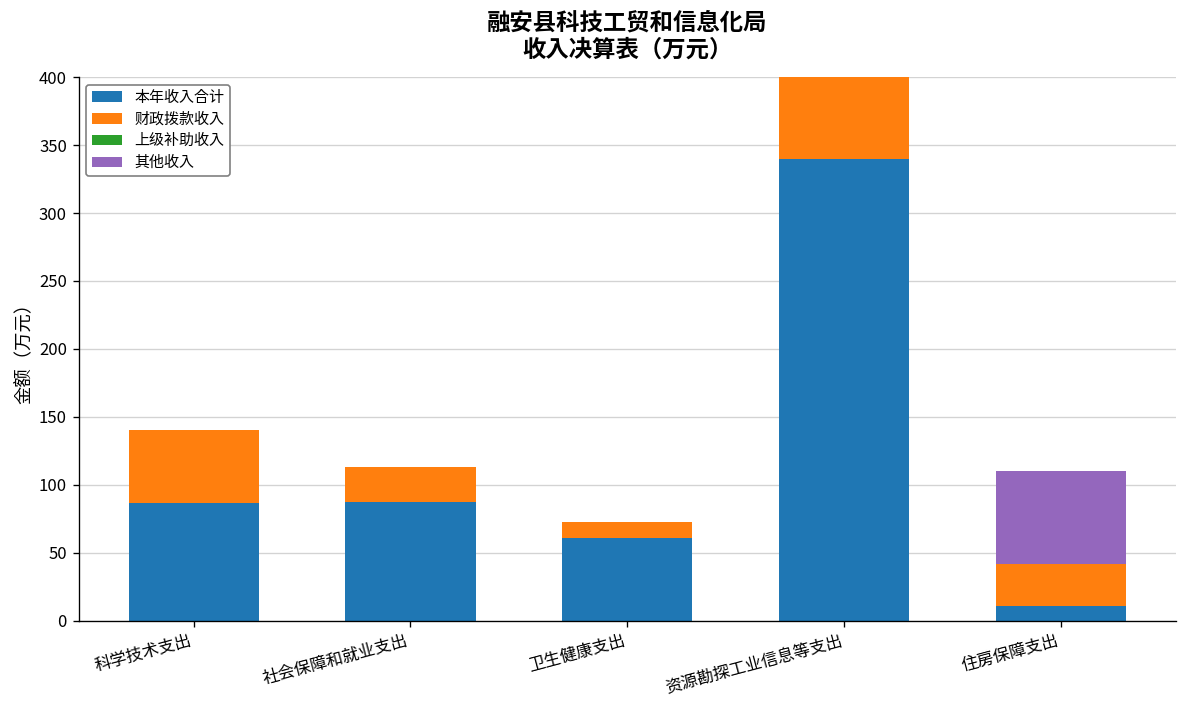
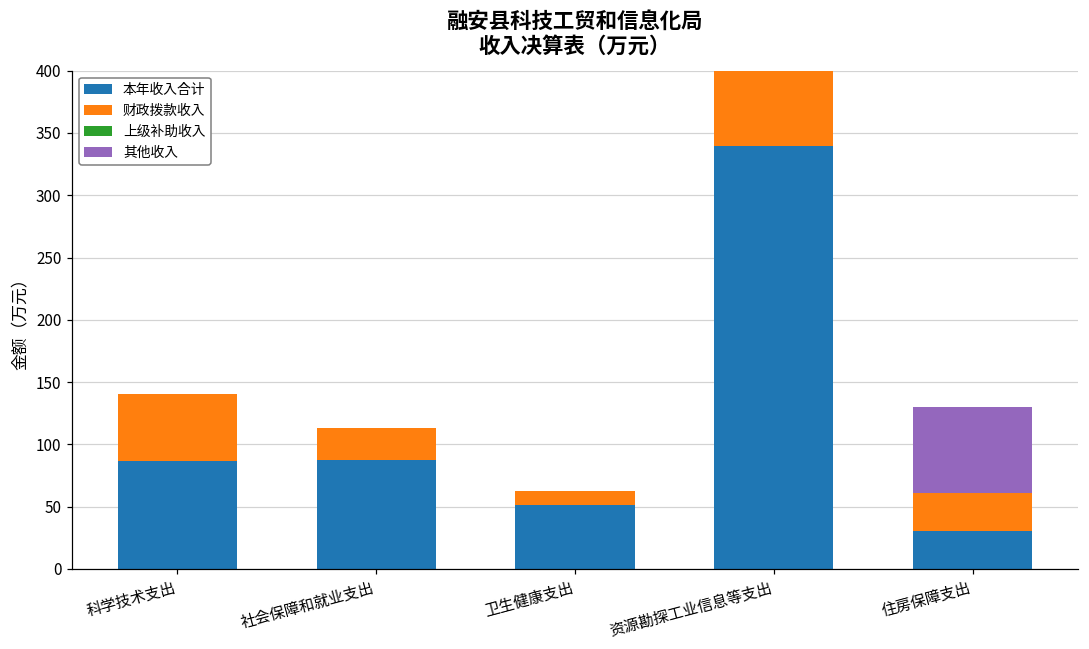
本年收入合计, 卫生健康支出: 61 -> 51
本年收入合计, 住房保障支出: 11 -> 31
